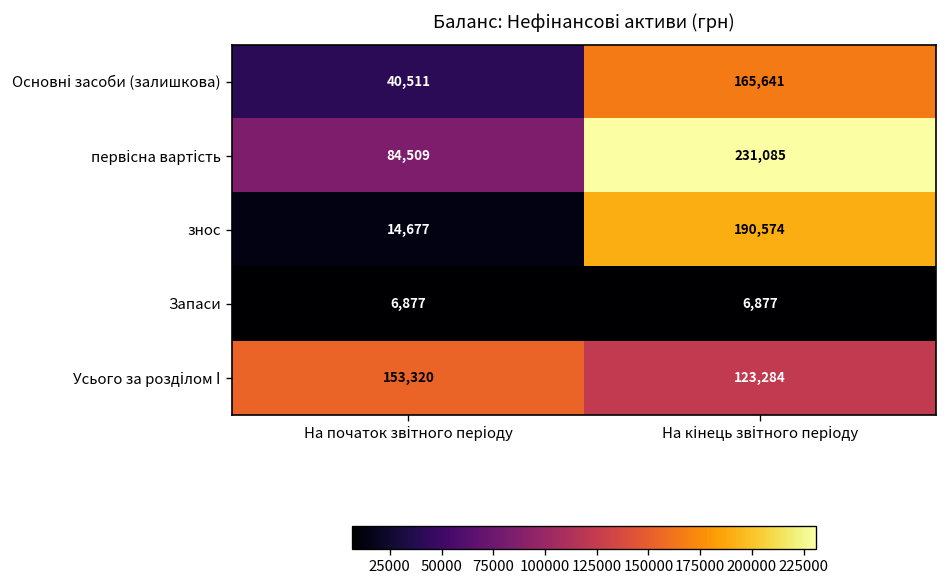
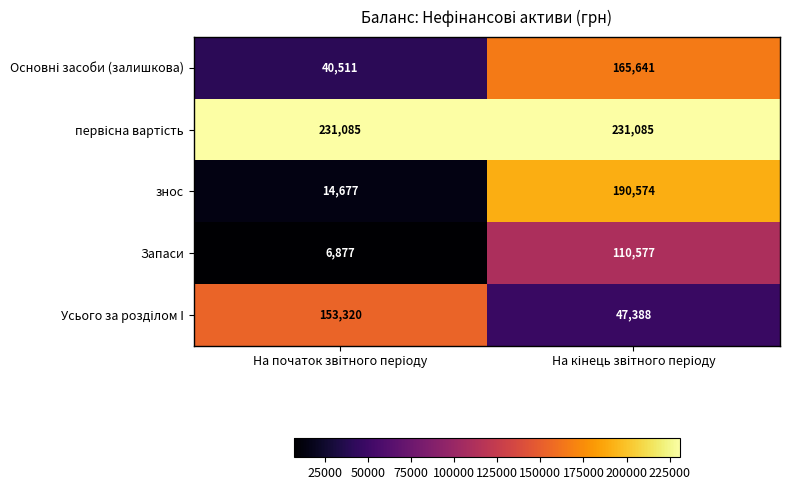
первісна вартість, На початок звітного періоду: 84,509 -> 231,085
Запаси, На кінець звітного періоду: 6,877 -> 110,577
Усього за розділом І, На кінець звітного періоду: 123,284 -> 47,388
